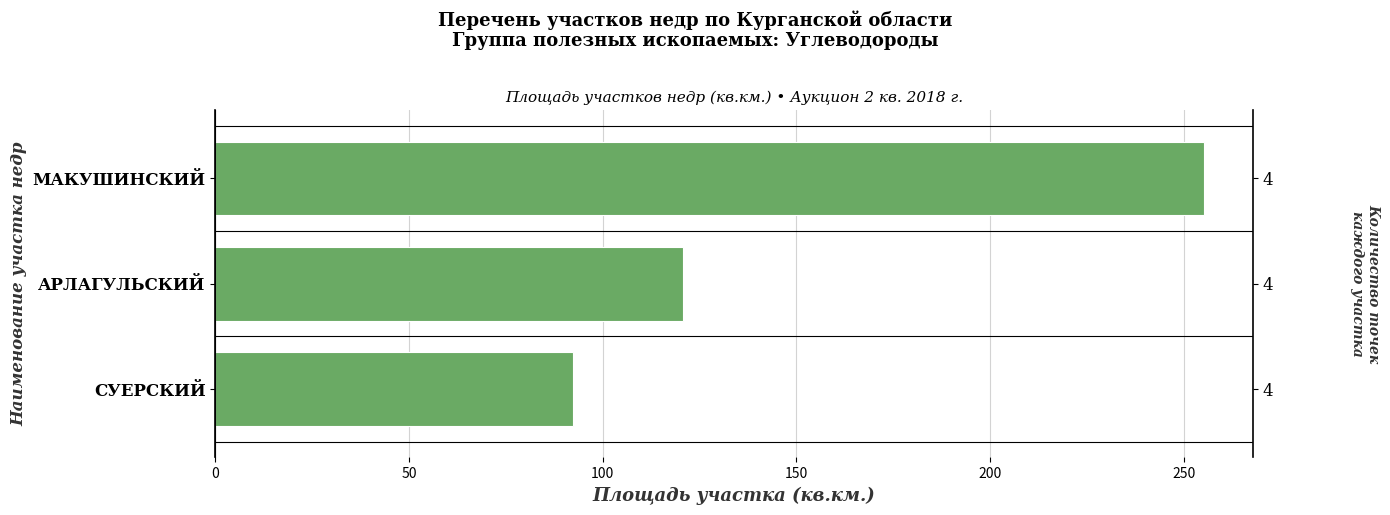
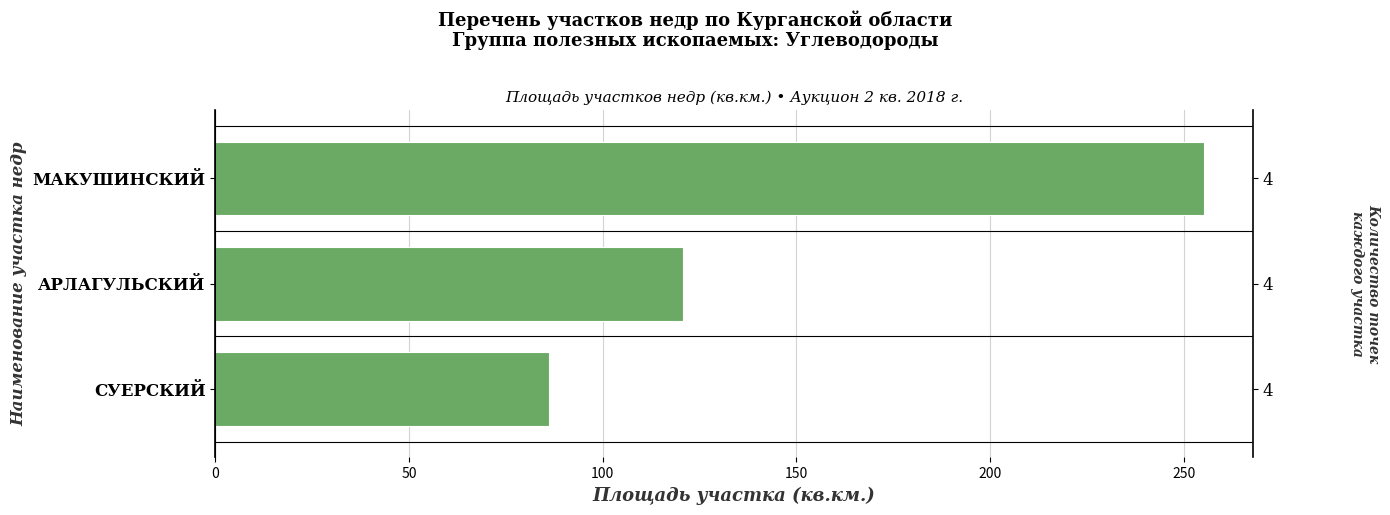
СУЕРСКИЙ: 92 -> 86
